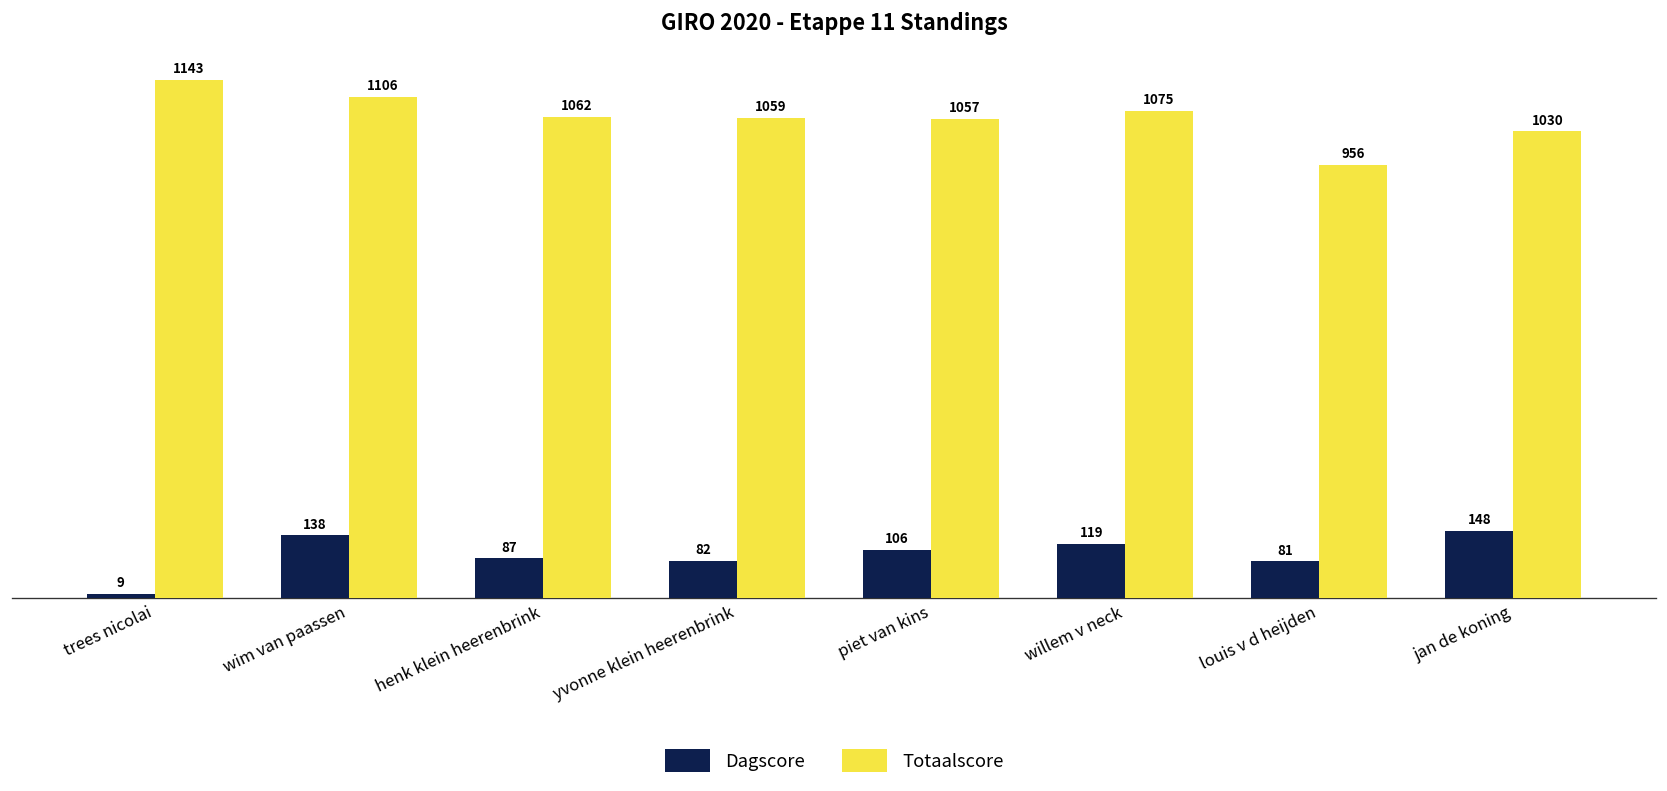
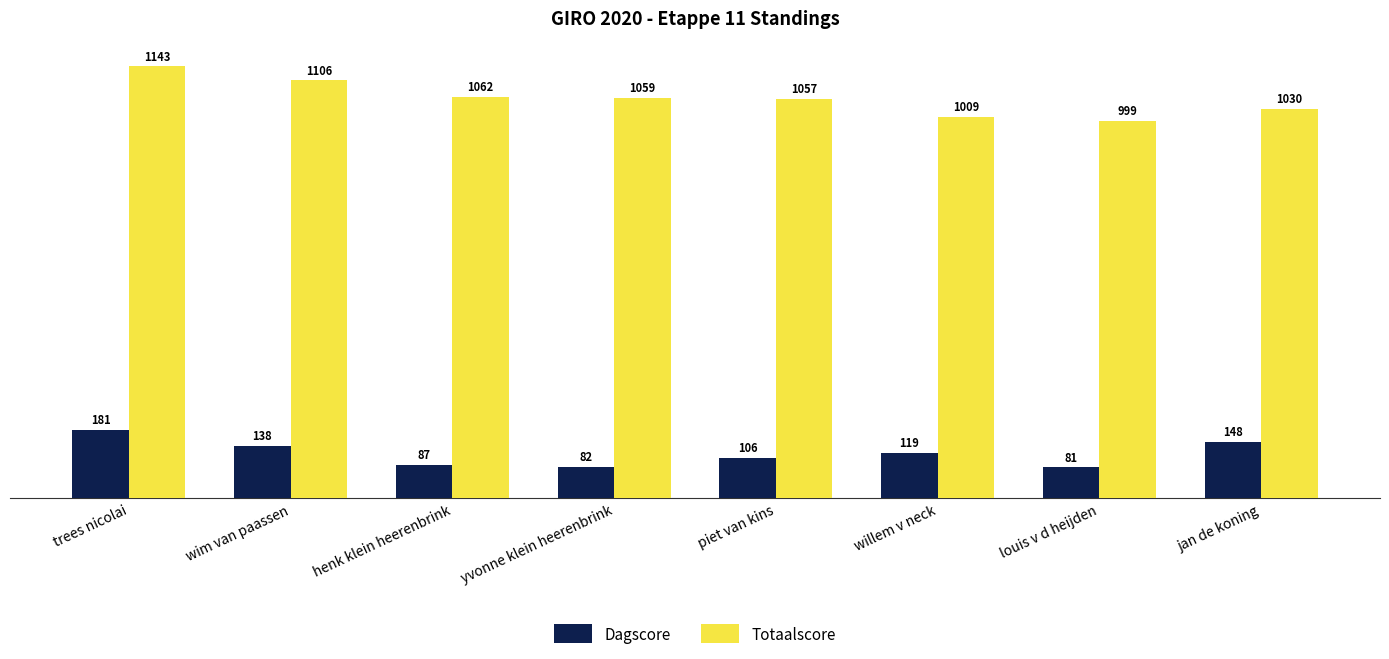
Dagscore, trees nicolai: 9 -> 181
Totaalscore, willem v neck: 1075 -> 1009
Totaalscore, louis v d heijden: 956 -> 999
